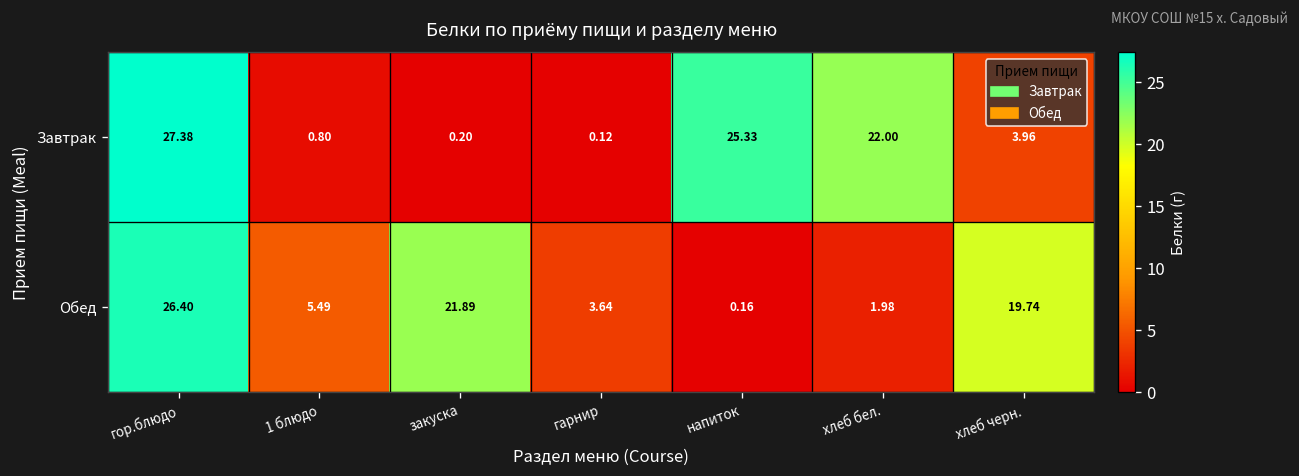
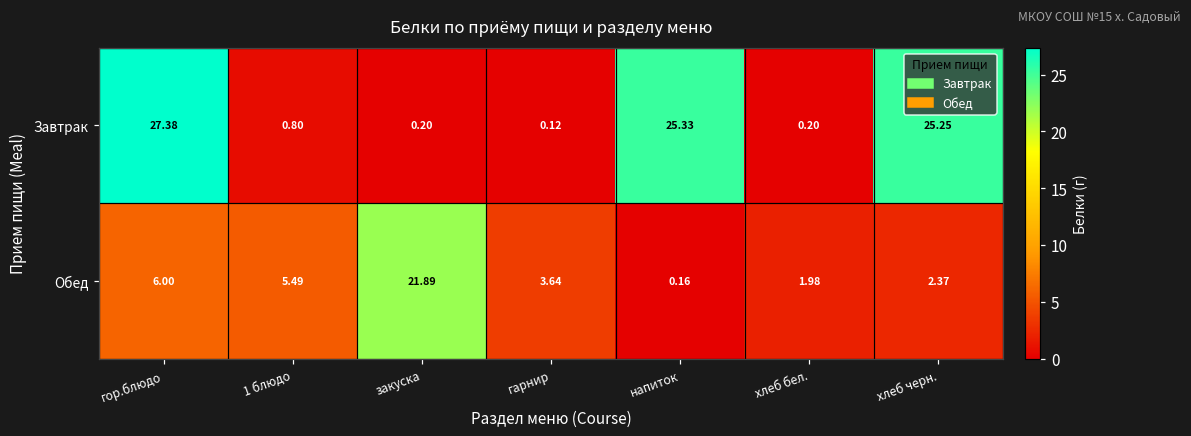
Завтрак, хлеб бел.: 22.00 -> 0.20
Завтрак, хлеб черн.: 3.96 -> 25.25
Обед, гор.блюдо: 26.40 -> 6.00
Обед, хлеб черн.: 19.74 -> 2.37
